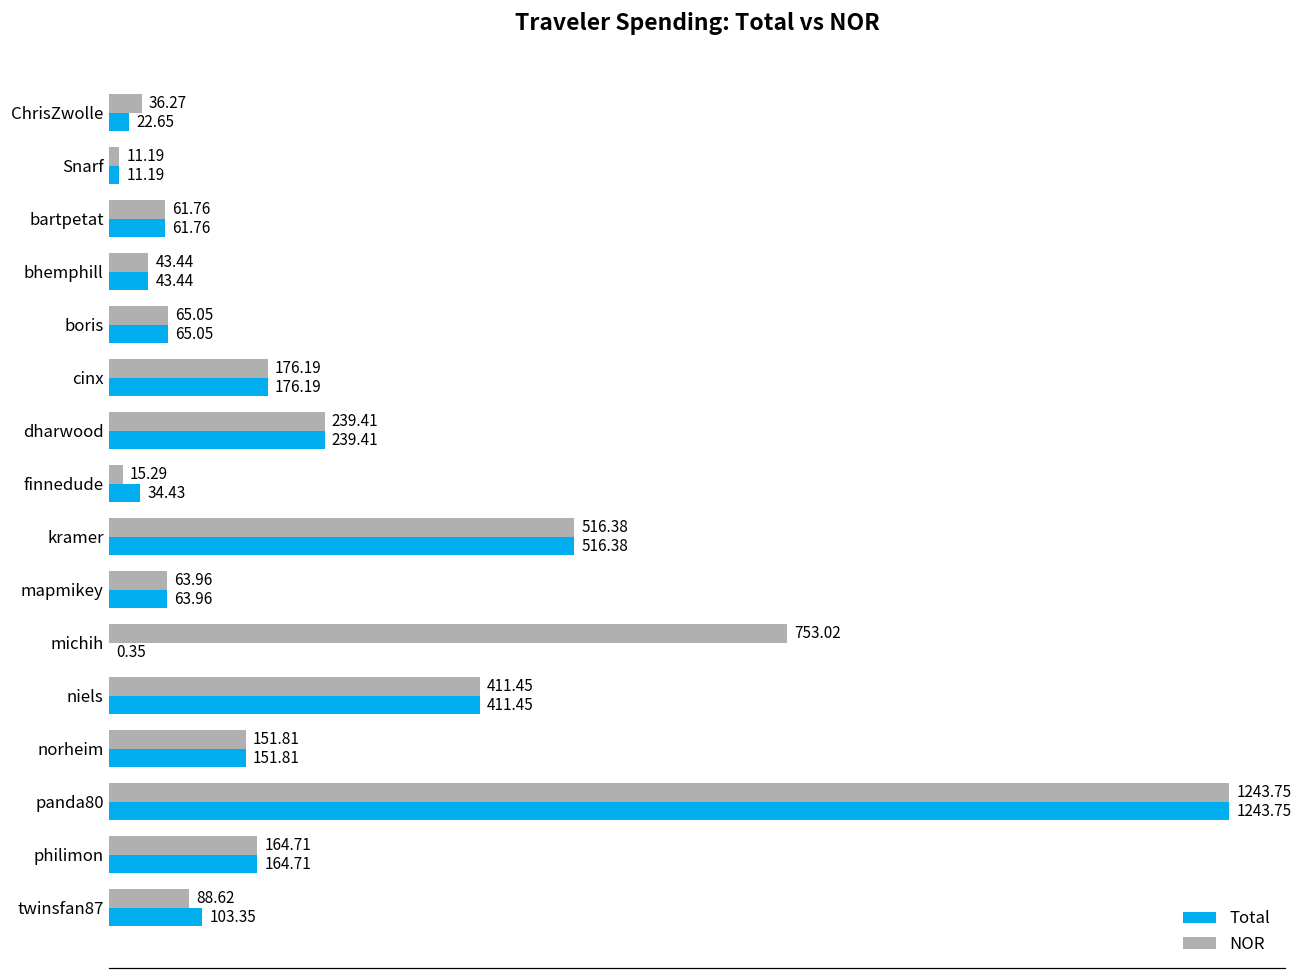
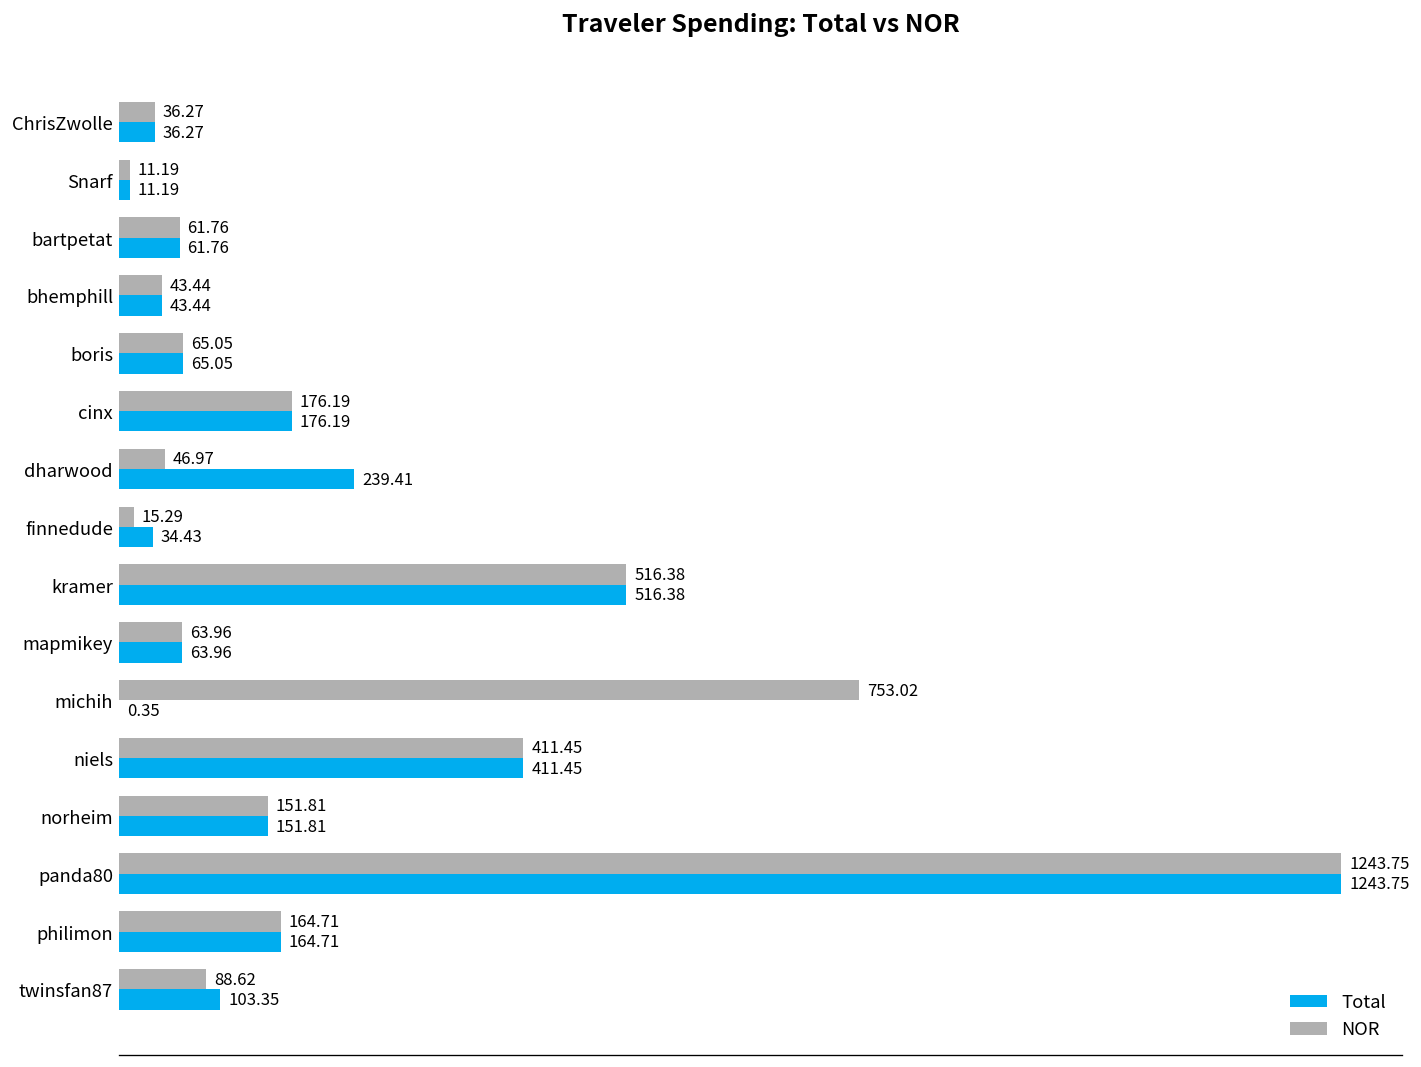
Total, ChrisZwolle: 22.65 -> 36.27
NOR, dharwood: 239.41 -> 46.97
